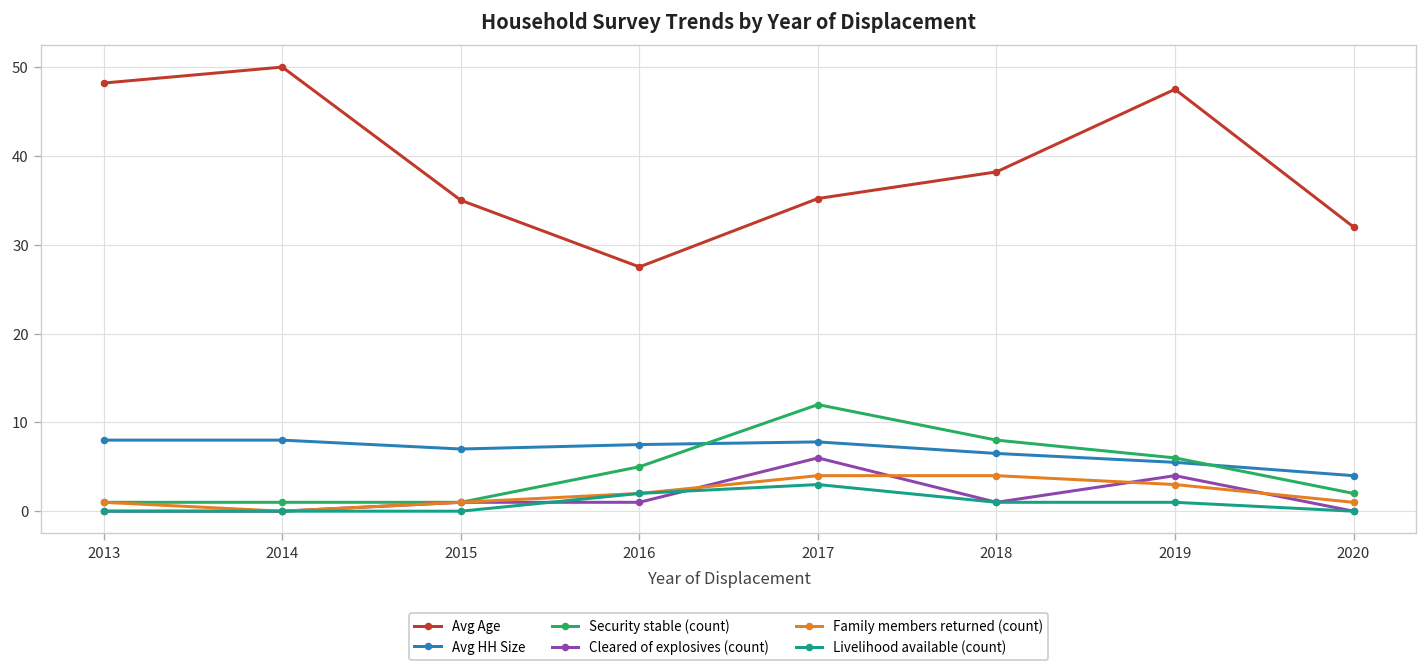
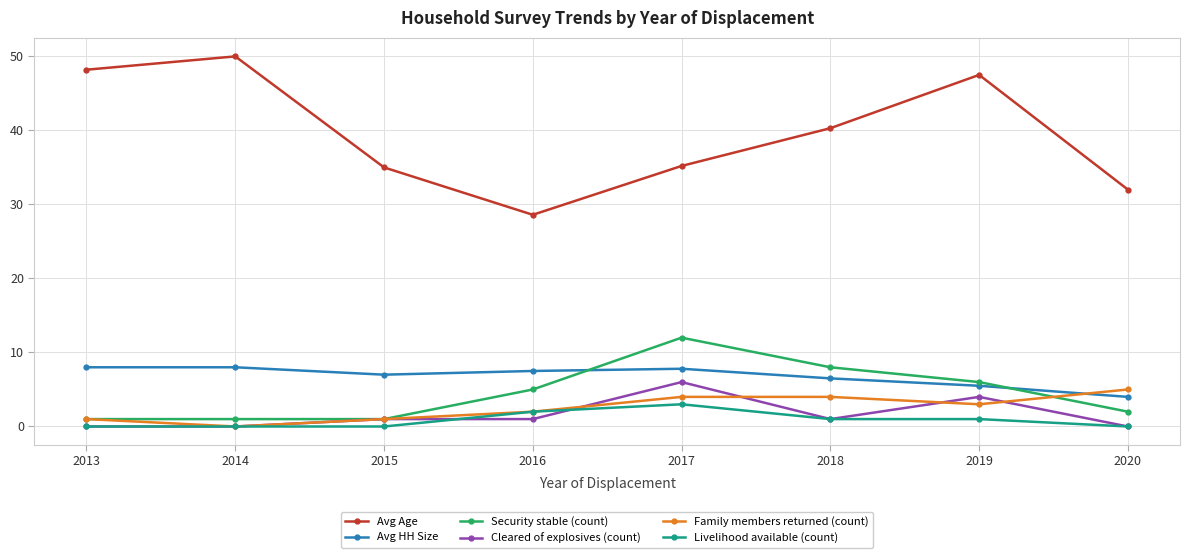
Avg Age, 2016: 28 -> 29
Avg Age, 2018: 38 -> 40
Family members returned (count), 2020: 1 -> 5
